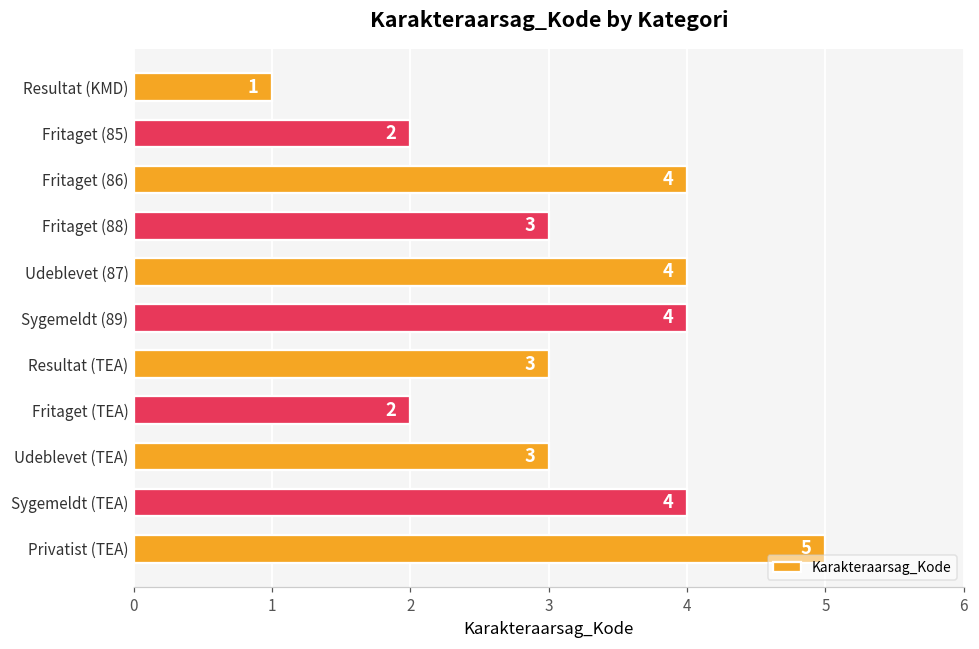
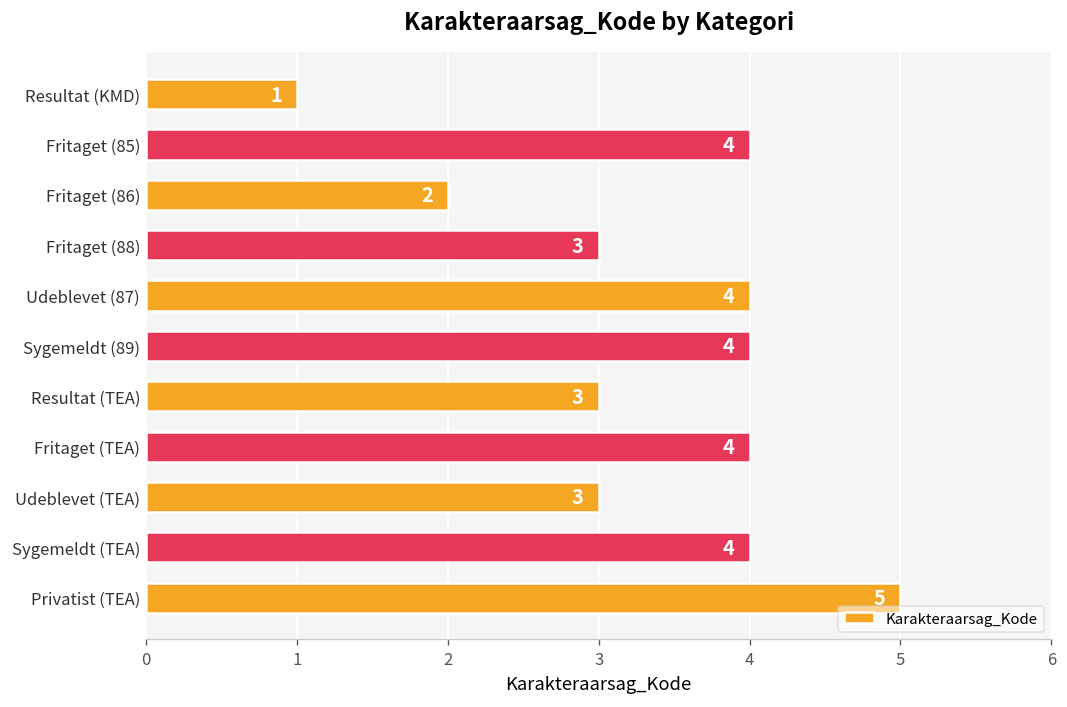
Fritaget (85): 2 -> 4
Fritaget (86): 4 -> 2
Fritaget (TEA): 2 -> 4
